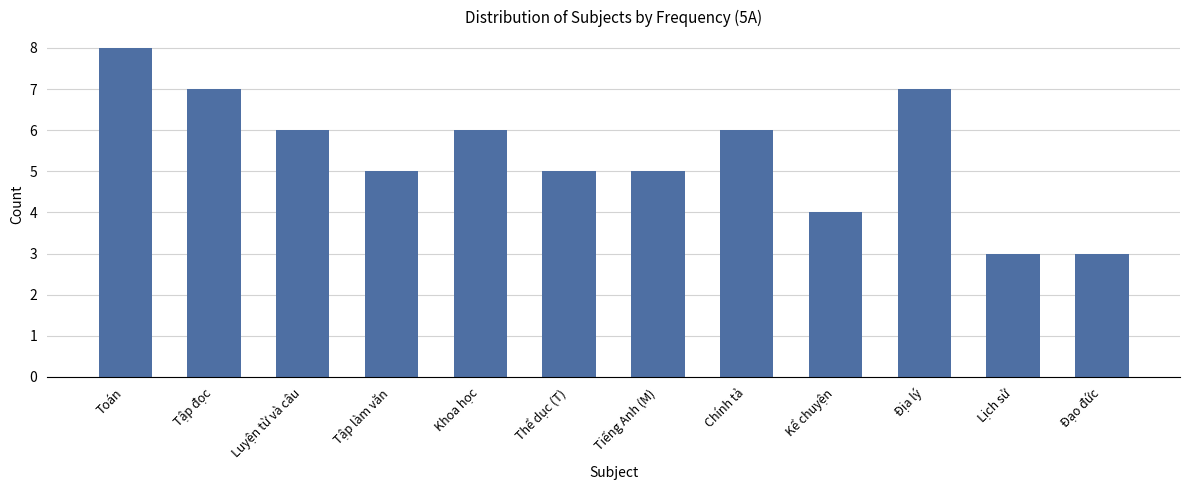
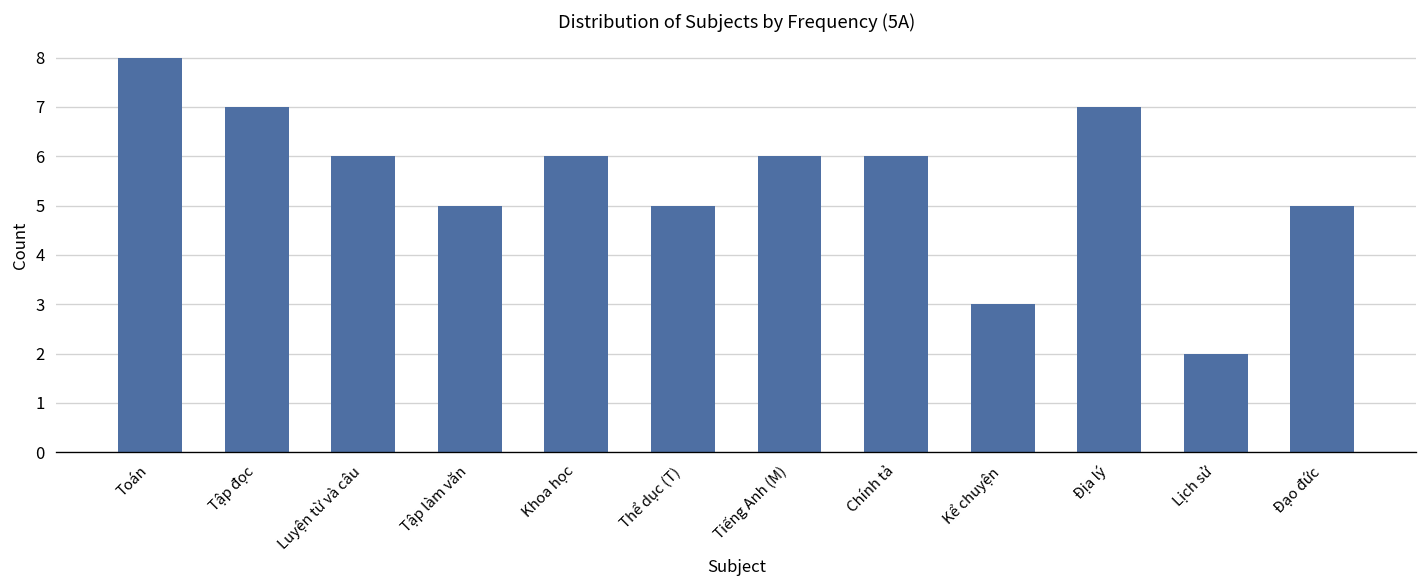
Tiếng Anh (M): 5 -> 6
Kể chuyện: 4 -> 3
Lịch sử: 3 -> 2
Đạo đức: 3 -> 5
